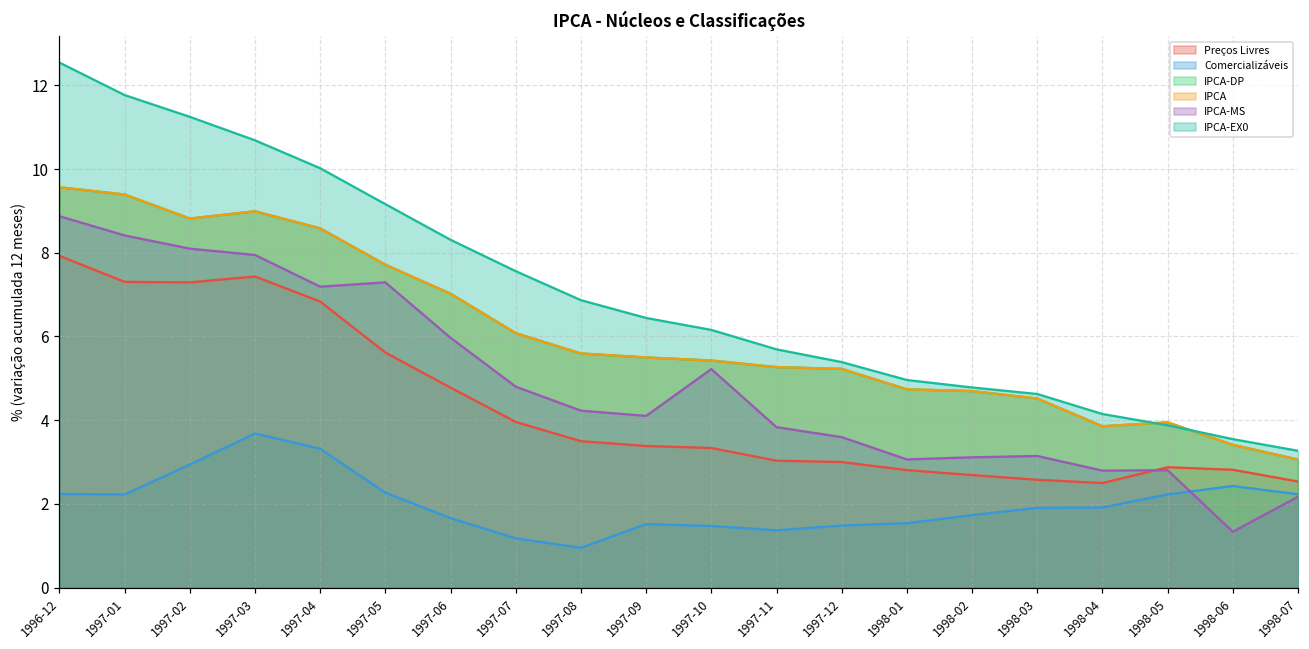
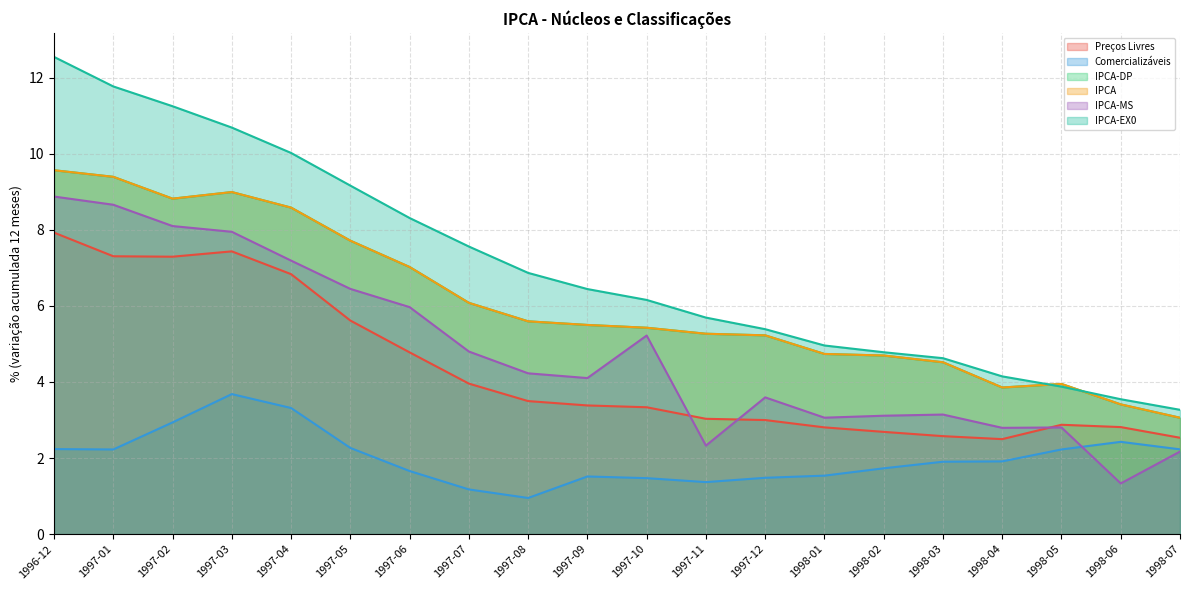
IPCA-MS, 1997-01: 8.4 -> 8.7
IPCA-MS, 1997-05: 7.3 -> 6.4
IPCA-MS, 1997-11: 3.8 -> 2.3
